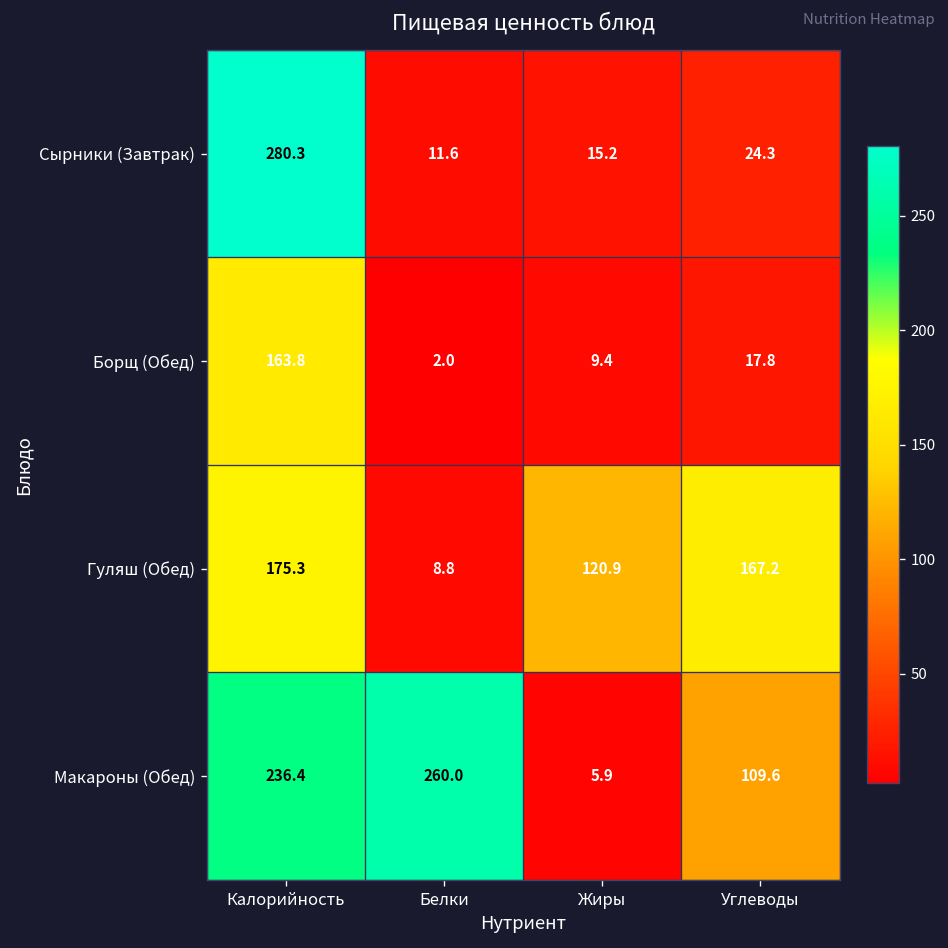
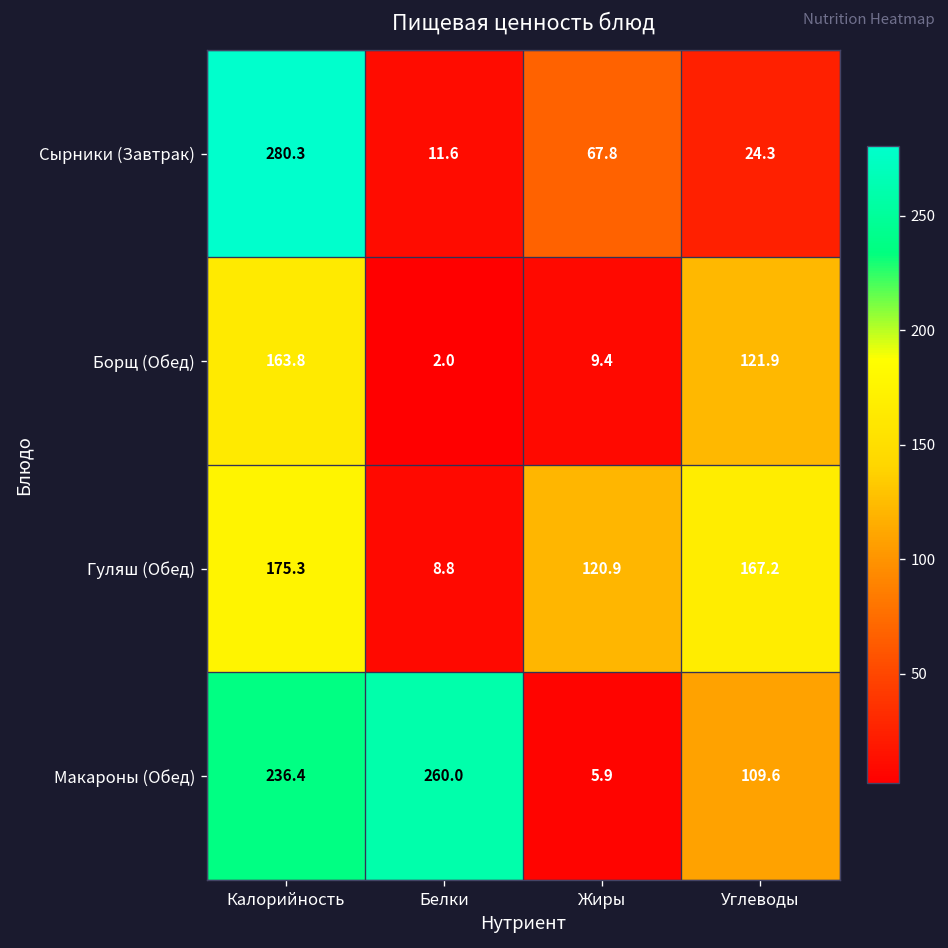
Сырники (Завтрак), Жиры: 15.2 -> 67.8
Борщ (Обед), Углеводы: 17.8 -> 121.9
